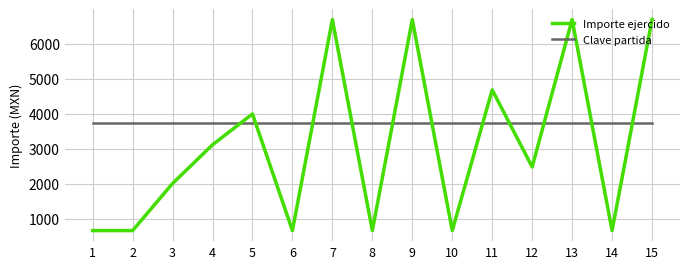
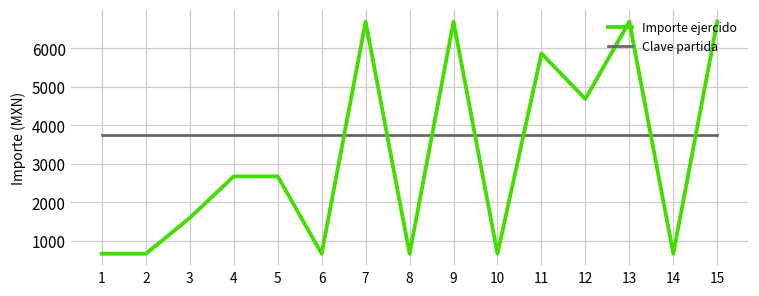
Importe ejercido, 3: 2000 -> 1600
Importe ejercido, 4: 3100 -> 2700
Importe ejercido, 5: 4000 -> 2700
Importe ejercido, 11: 4700 -> 5900
Importe ejercido, 12: 2500 -> 4700
